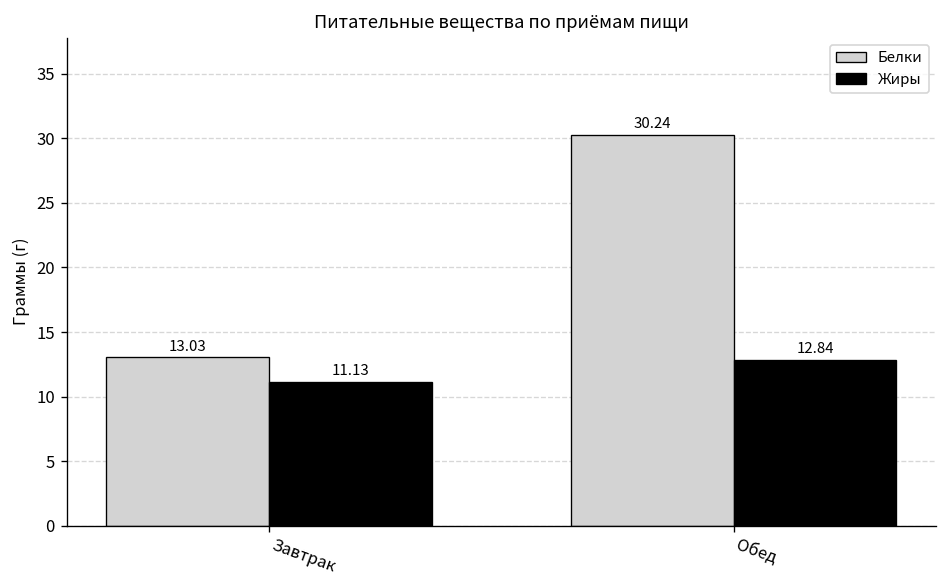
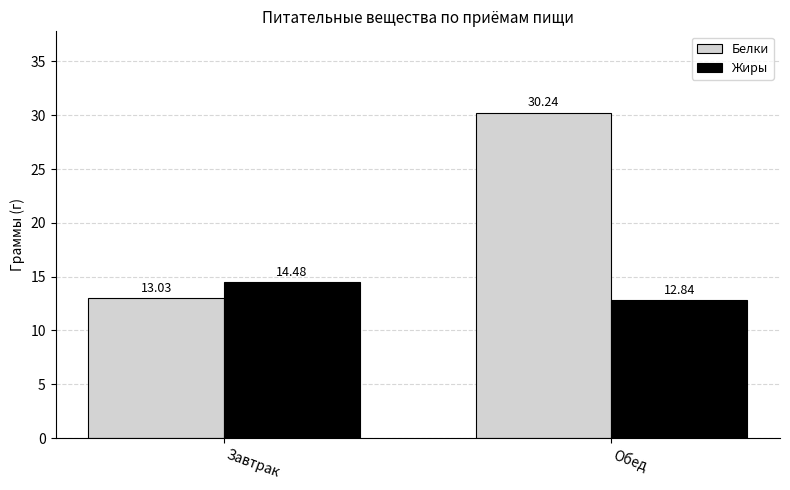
Жиры, Завтрак: 11.13 -> 14.48
